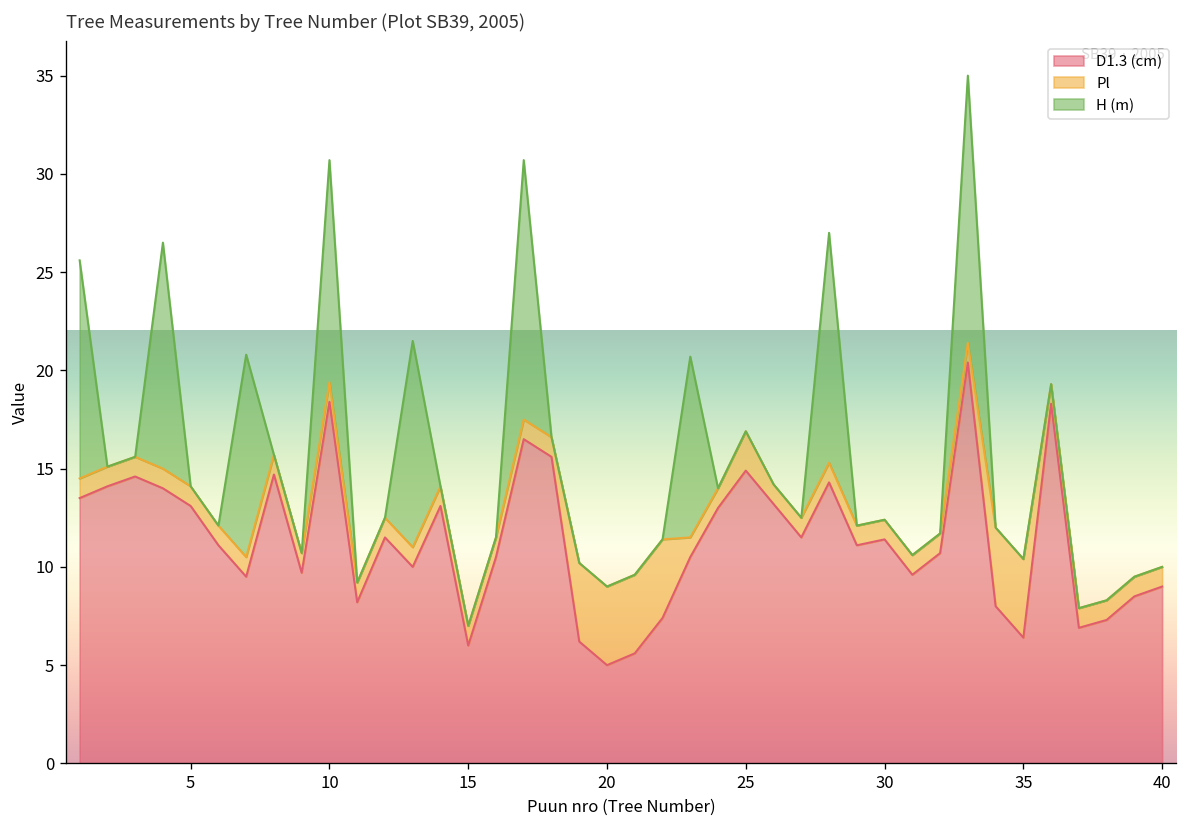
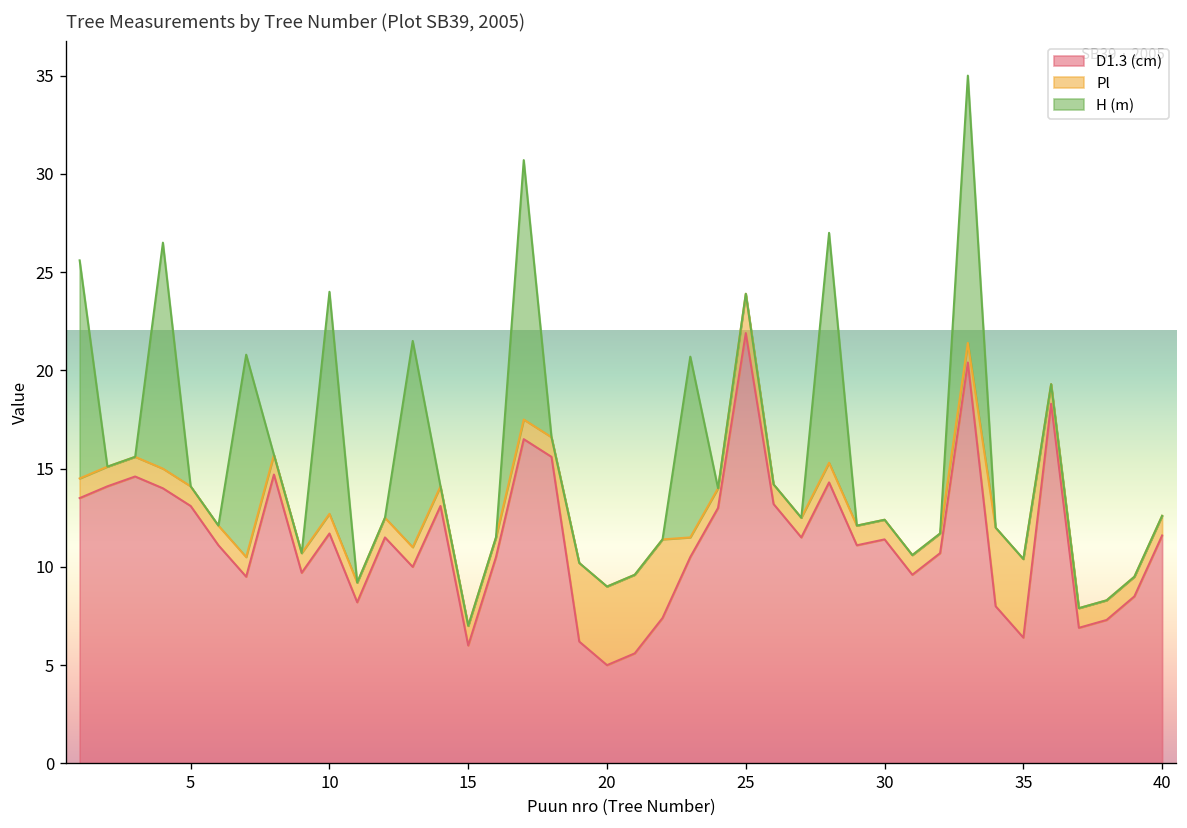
D1.3 (cm), 10: 18.4 -> 11.7
D1.3 (cm), 25: 14.9 -> 21.9
D1.3 (cm), 40: 9.0 -> 11.6
